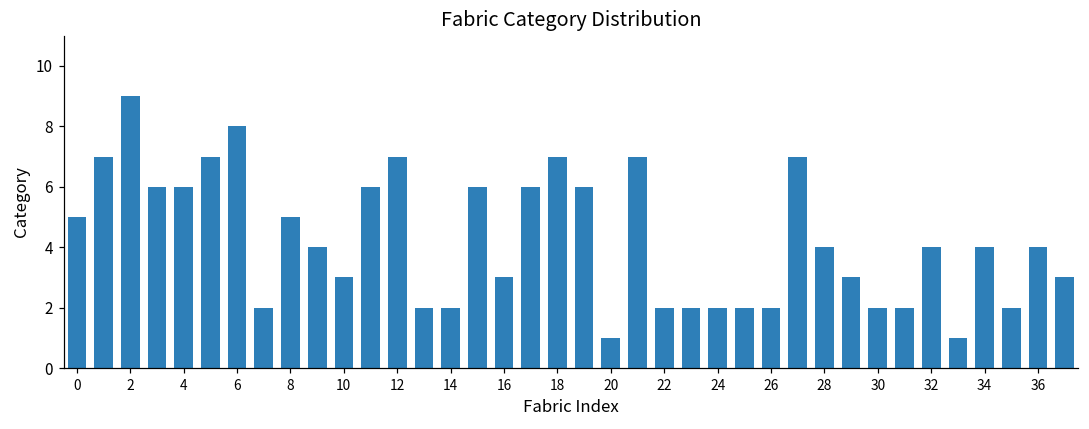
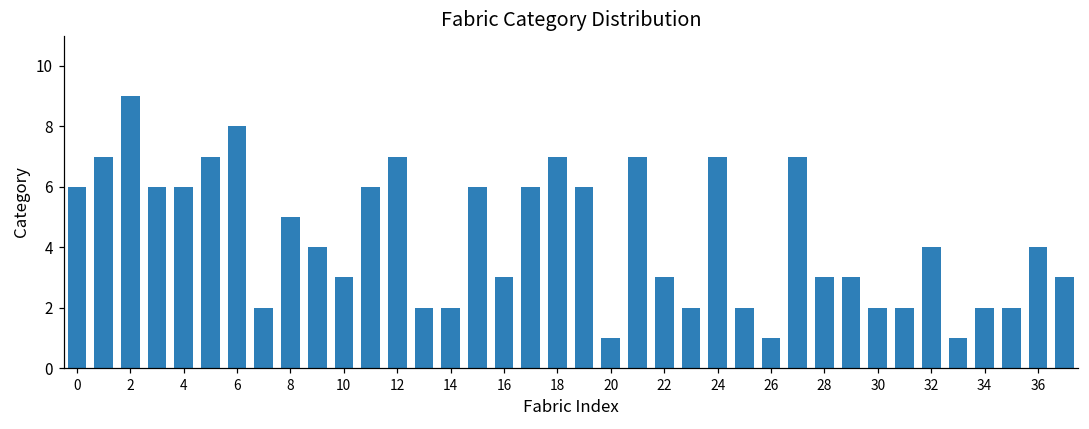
0: 5 -> 6
22: 2 -> 3
24: 2 -> 7
26: 2 -> 1
28: 4 -> 3
34: 4 -> 2
